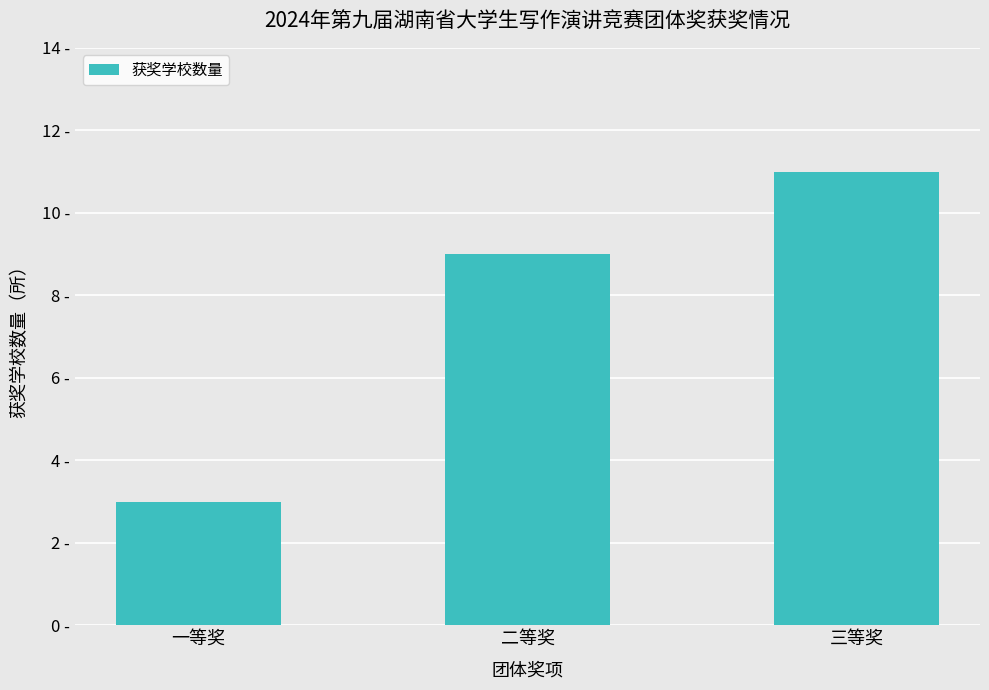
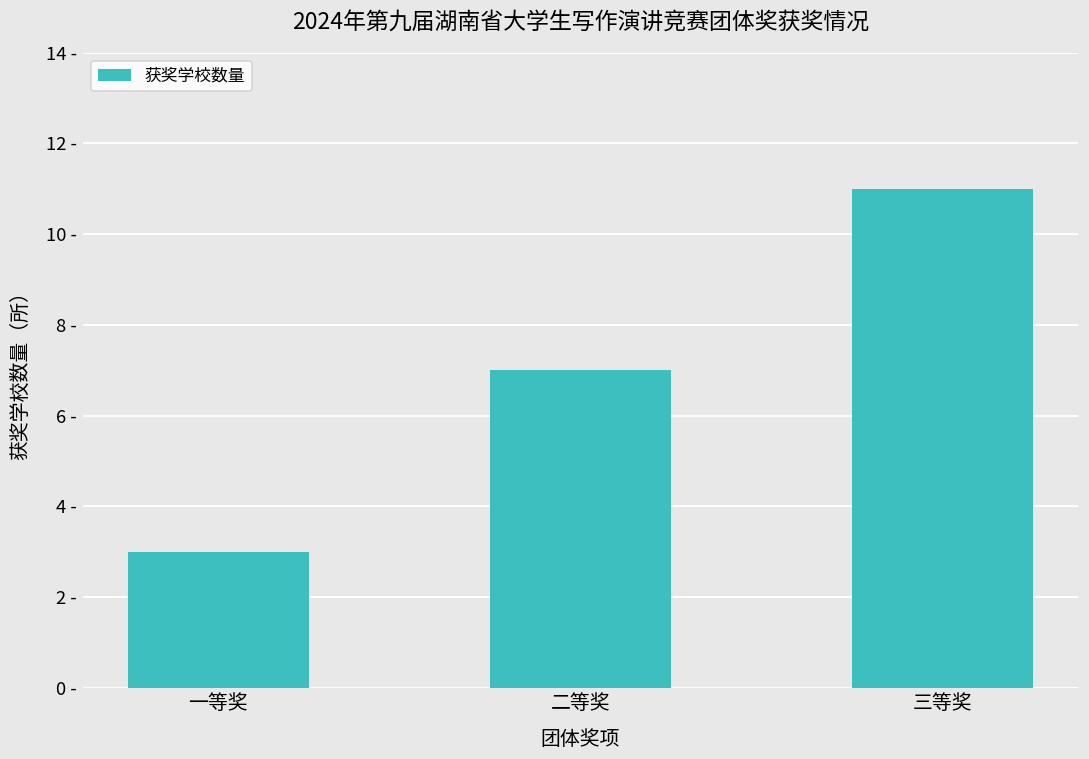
二等奖: 9 - -> 7 -
